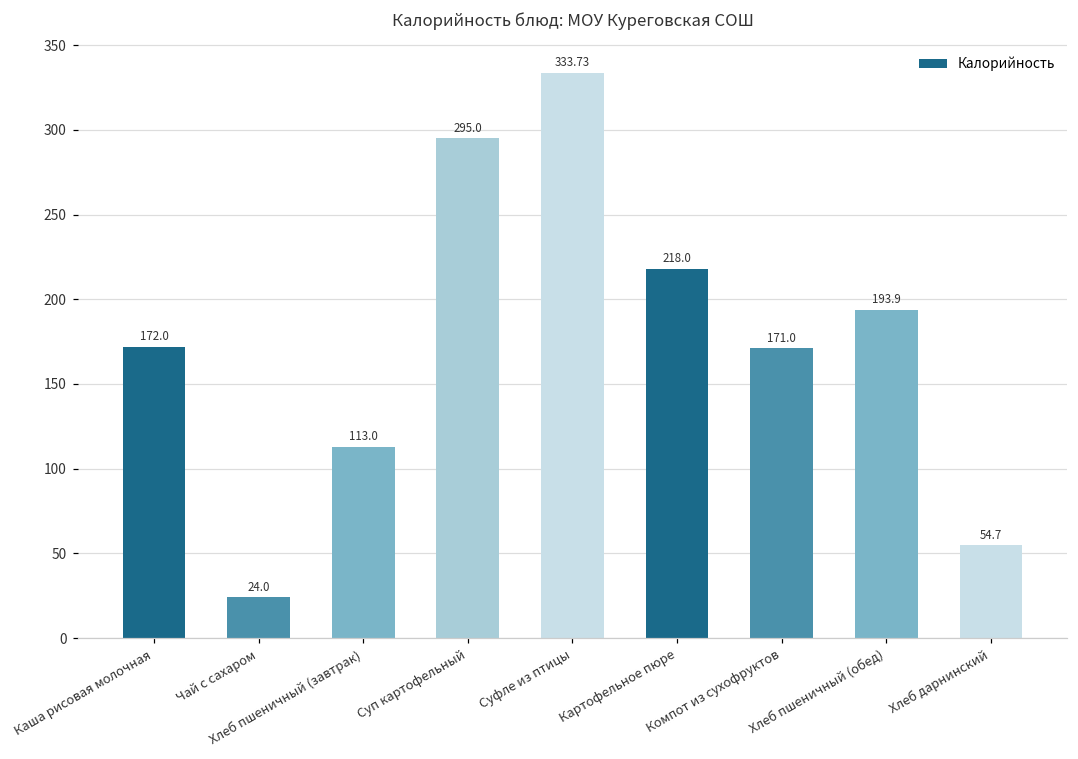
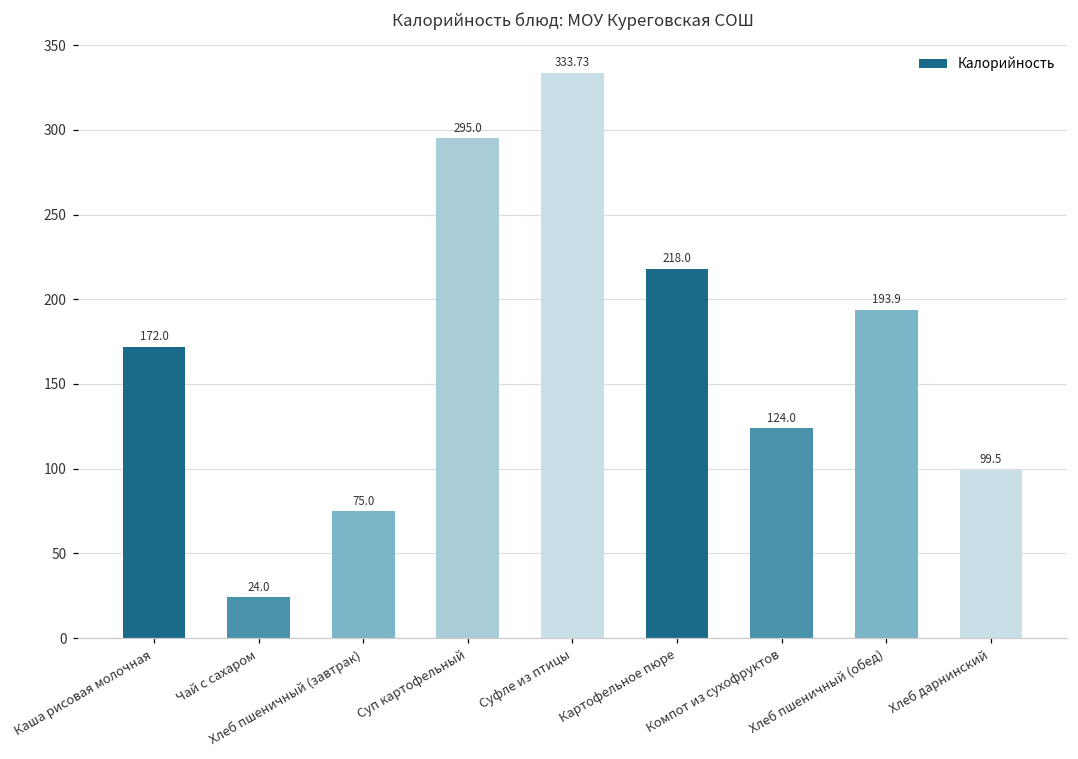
Хлеб пшеничный (завтрак): 113.0 -> 75.0
Компот из сухофруктов: 171.0 -> 124.0
Хлеб дарнинский: 54.7 -> 99.5
